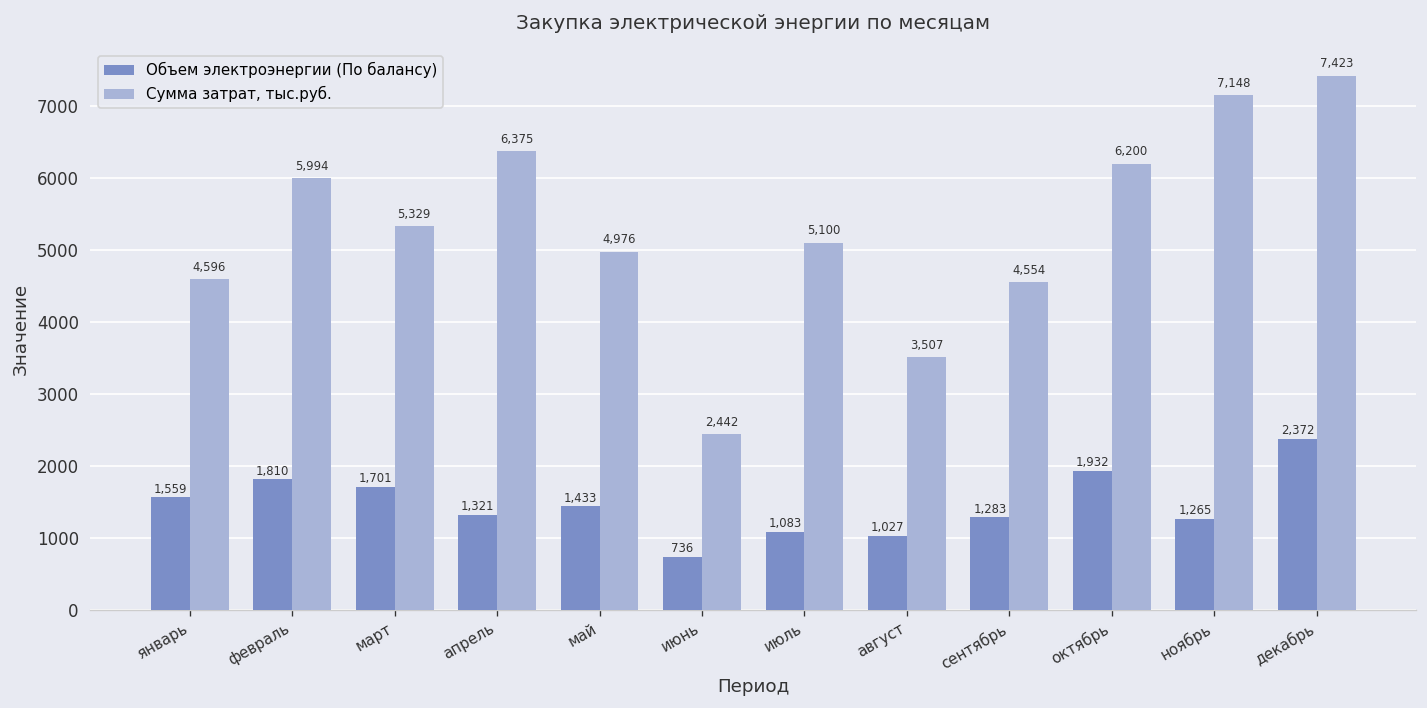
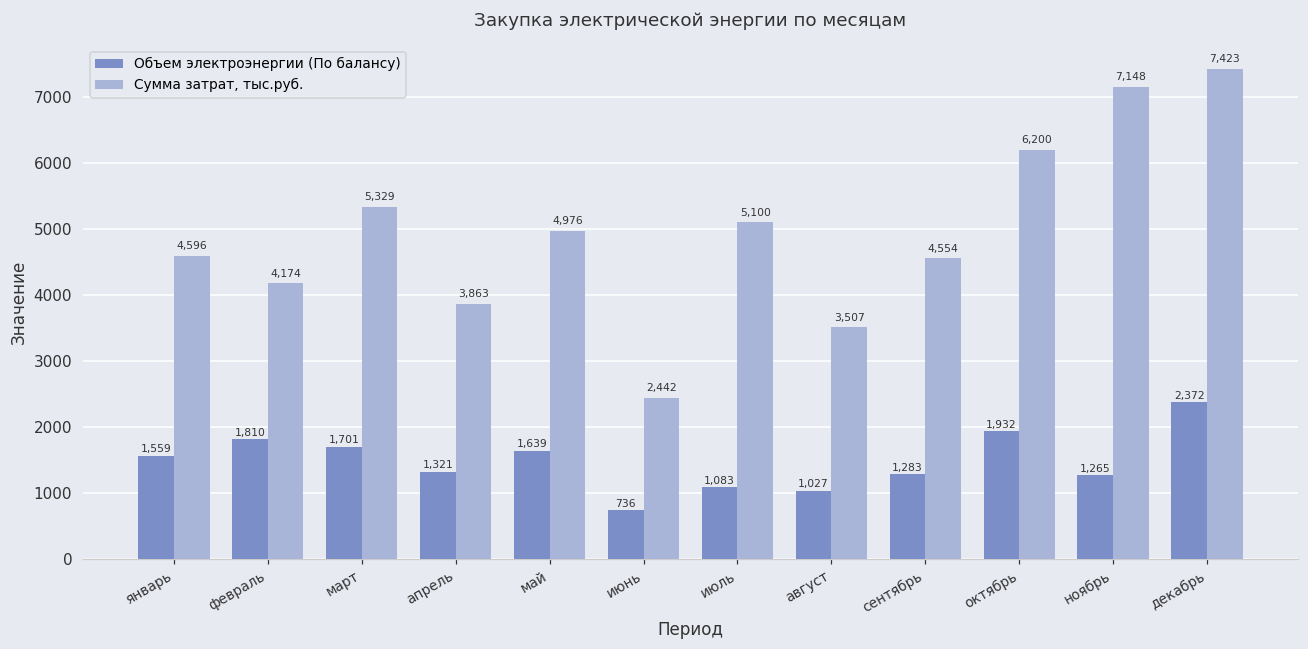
Сумма затрат, тыс.руб., февраль: 5,994 -> 4,174
Сумма затрат, тыс.руб., апрель: 6,375 -> 3,863
Объем электроэнергии (По балансу), май: 1,433 -> 1,639
